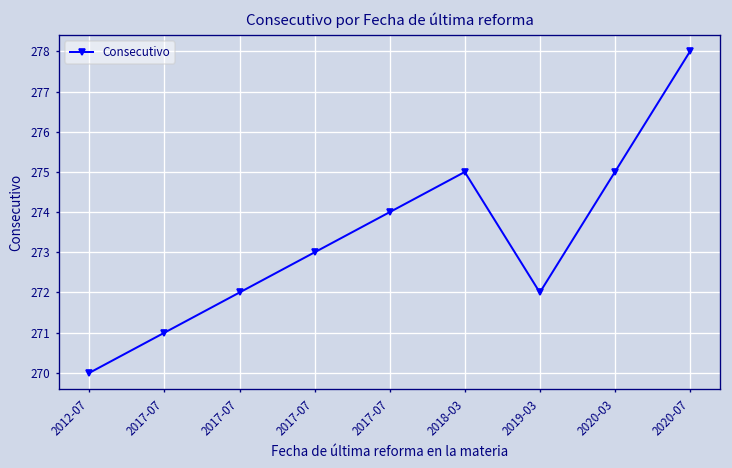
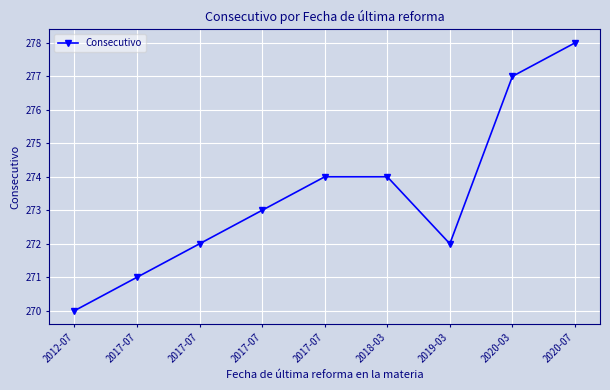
2018-03: 275 -> 274
2020-03: 275 -> 277
